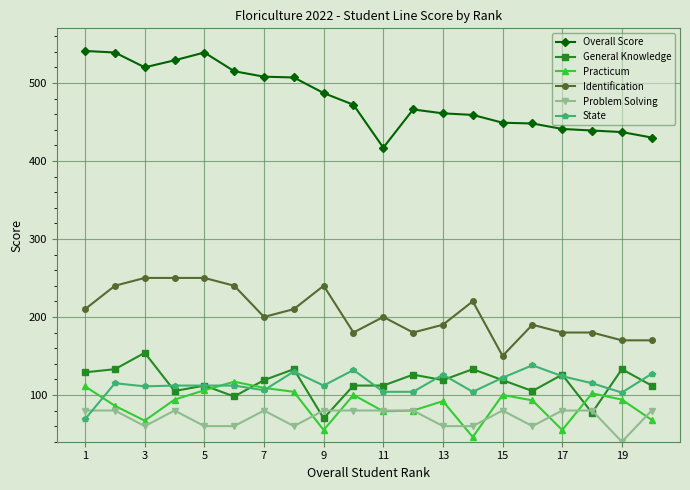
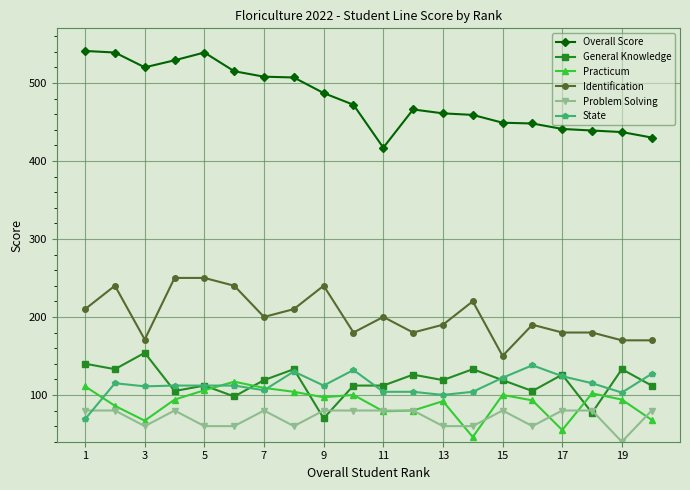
General Knowledge, 1: 130 -> 140
Identification, 3: 250 -> 170
Practicum, 9: 60 -> 100
State, 13: 130 -> 100
